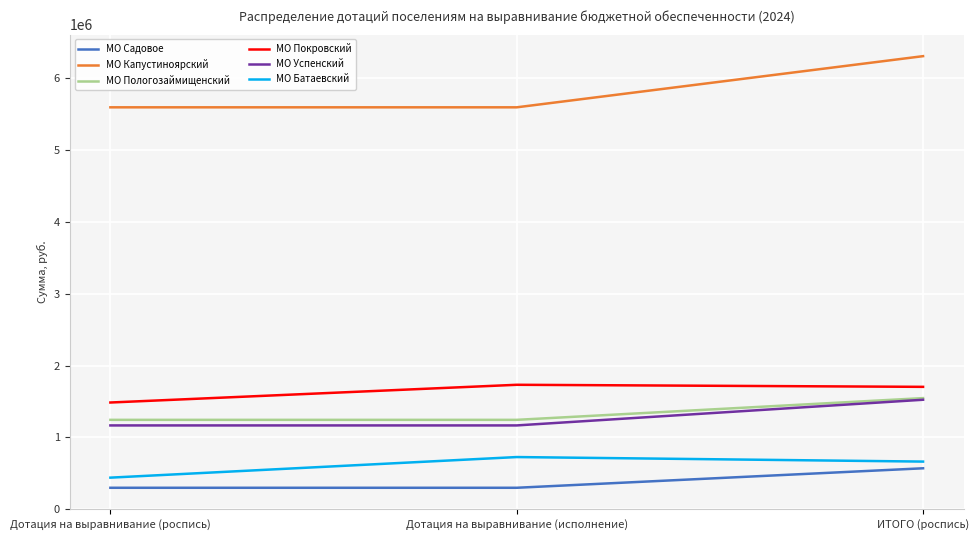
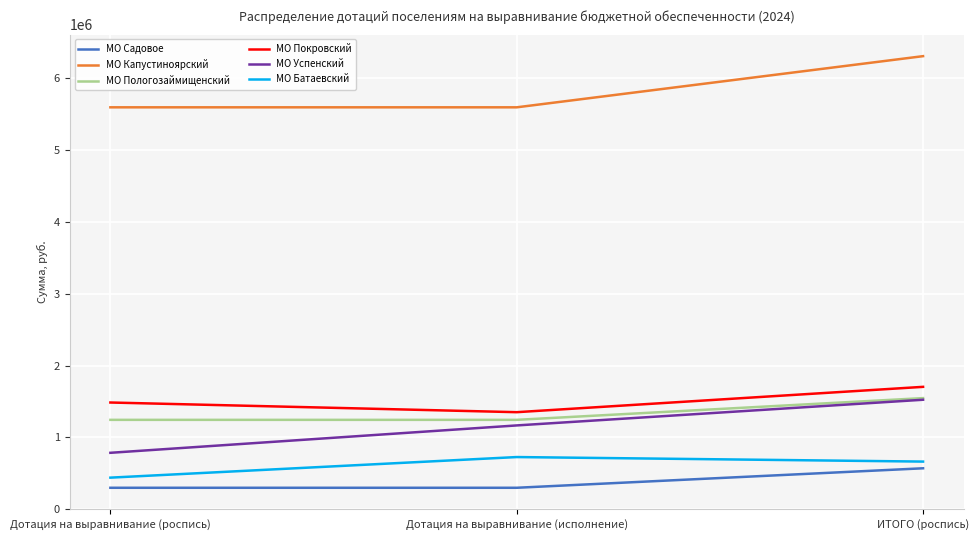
МО Успенский, Дотация на выравнивание (роспись): 1200000 -> 800000
МО Покровский, Дотация на выравнивание (исполнение): 1700000 -> 1400000
